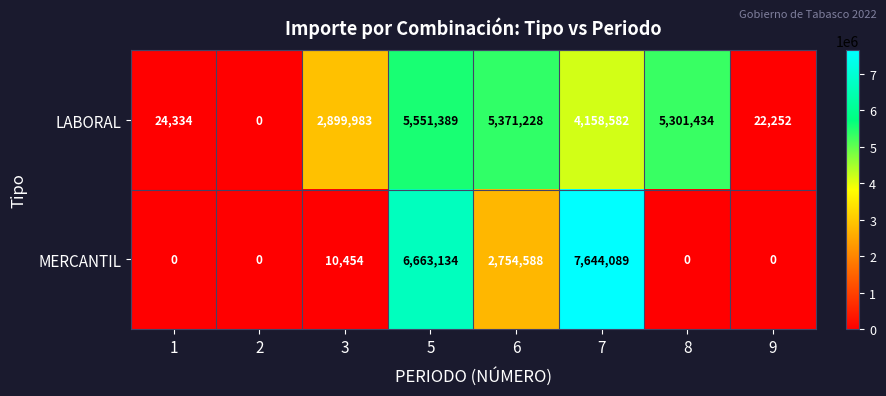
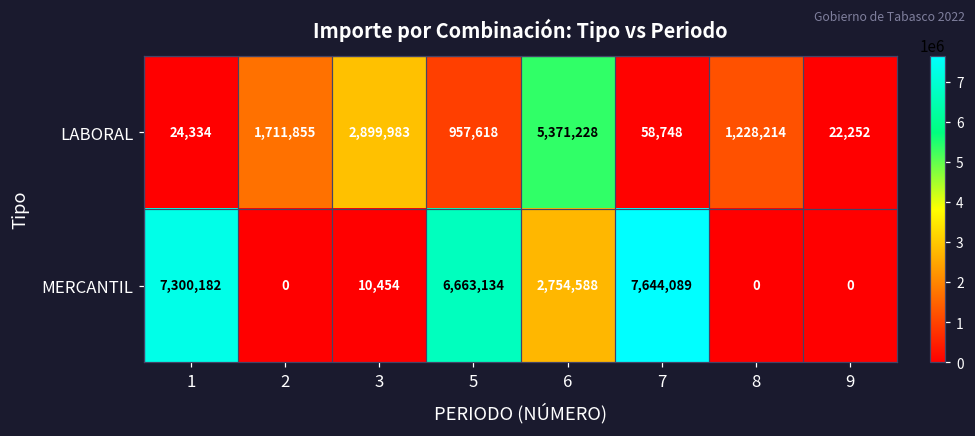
LABORAL, 2: 0 -> 1,711,855
LABORAL, 5: 5,551,389 -> 957,618
LABORAL, 7: 4,158,582 -> 58,748
LABORAL, 8: 5,301,434 -> 1,228,214
MERCANTIL, 1: 0 -> 7,300,182
